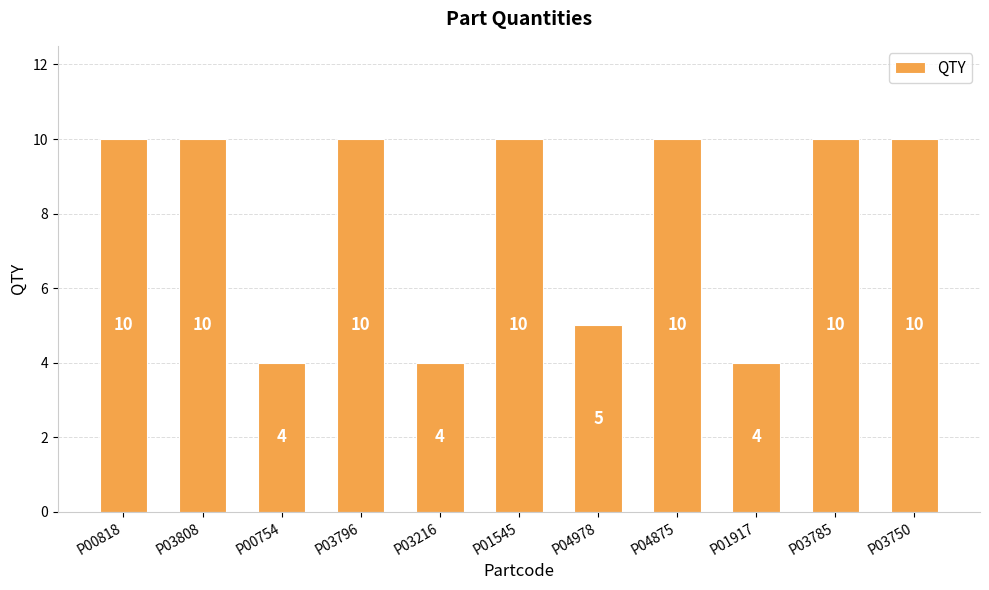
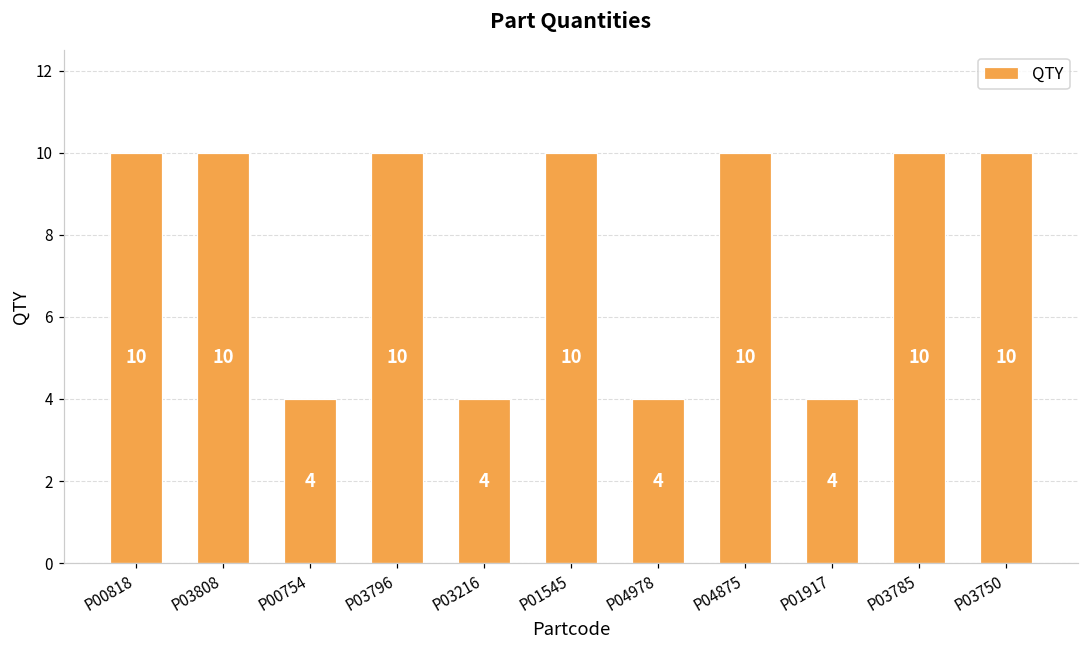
P04978: 5 -> 4
